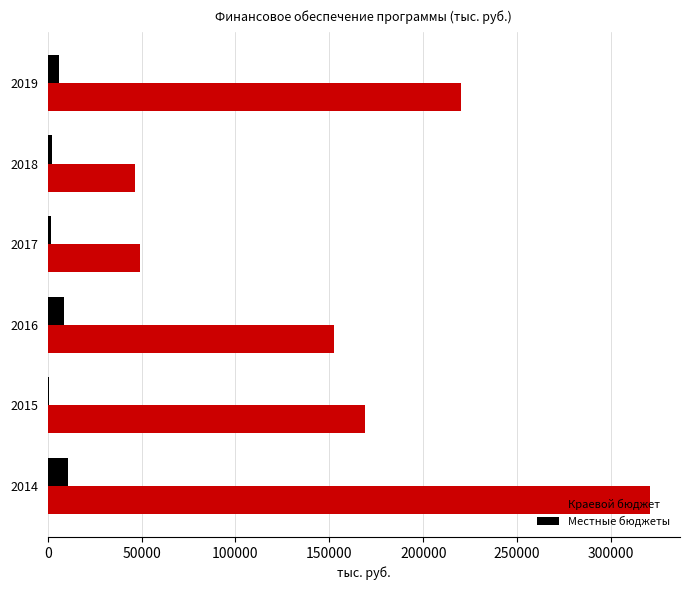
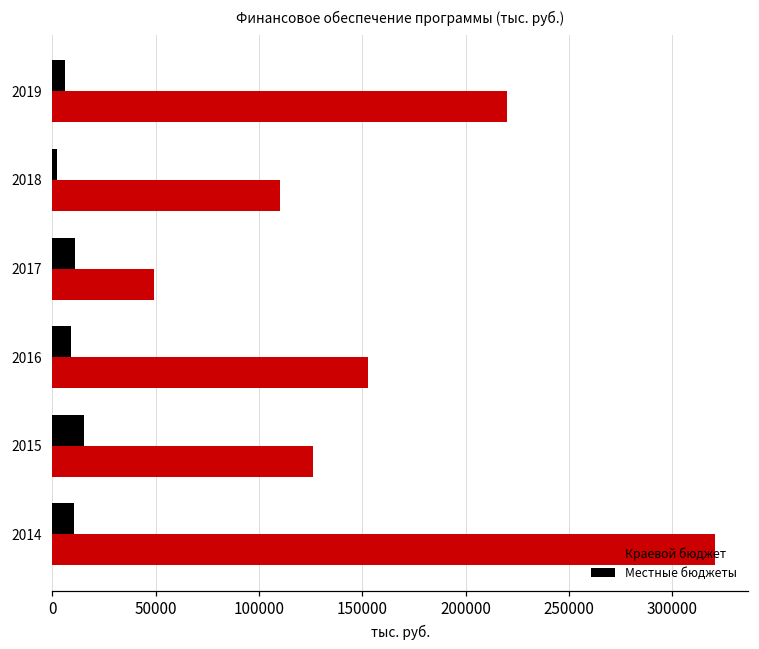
Краевой бюджет, 2018: 47000 -> 110000
Местные бюджеты, 2017: 2000 -> 11000
Местные бюджеты, 2015: 1000 -> 15000
Краевой бюджет, 2015: 169000 -> 126000
